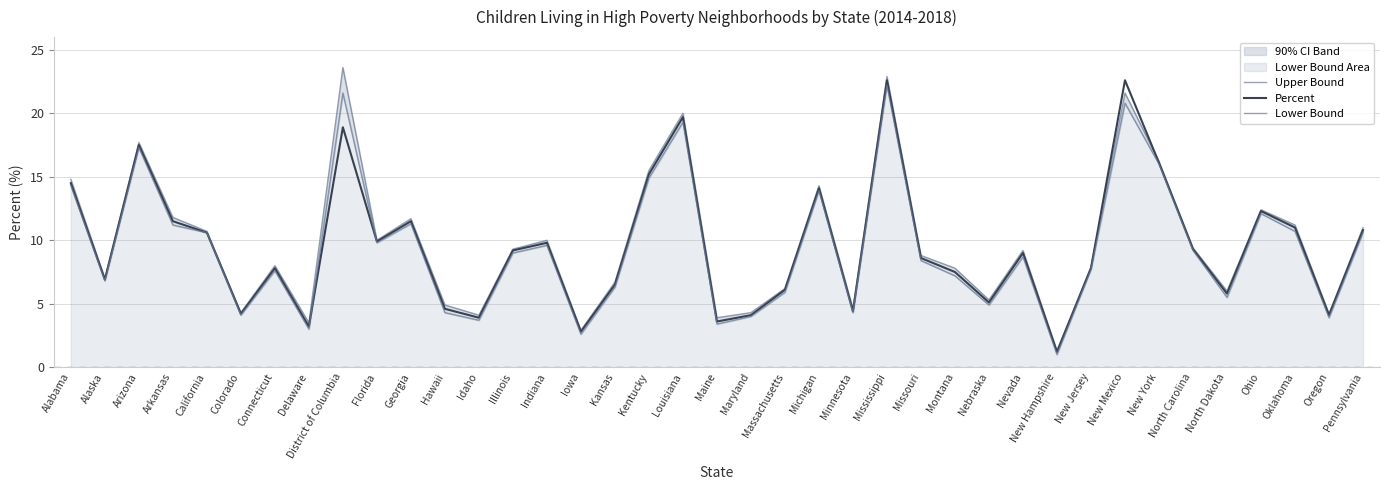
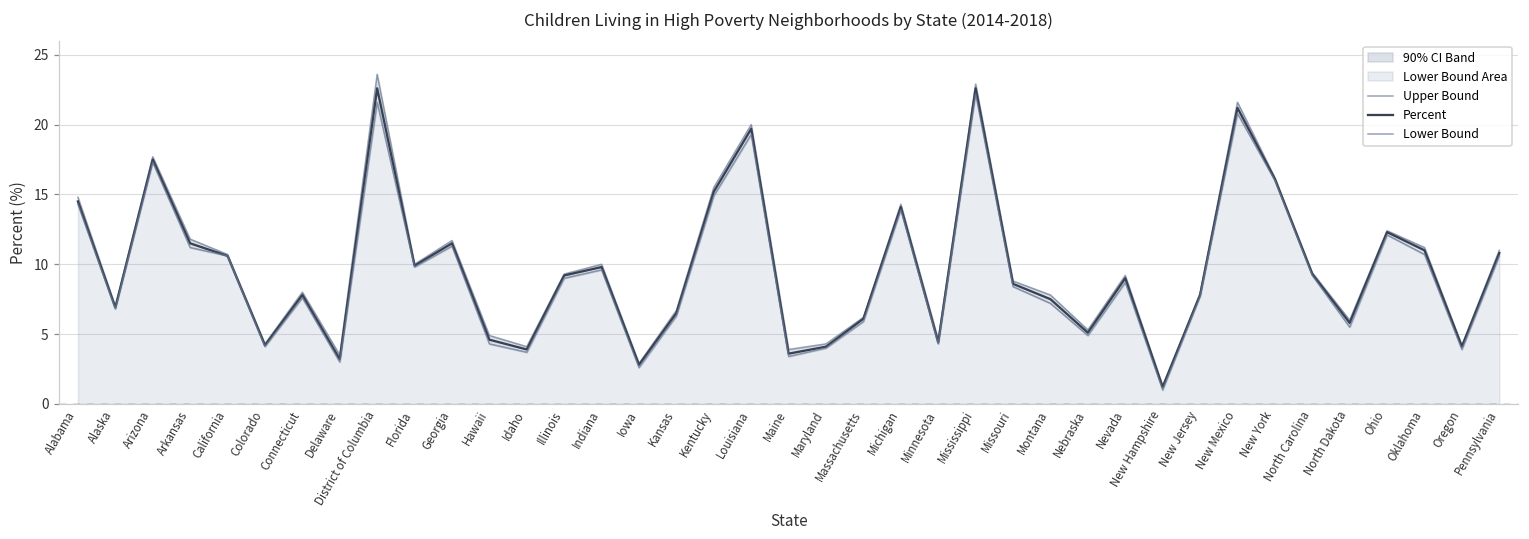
Percent, District of Columbia: 18.9 -> 22.6
Percent, New Mexico: 22.6 -> 21.2
